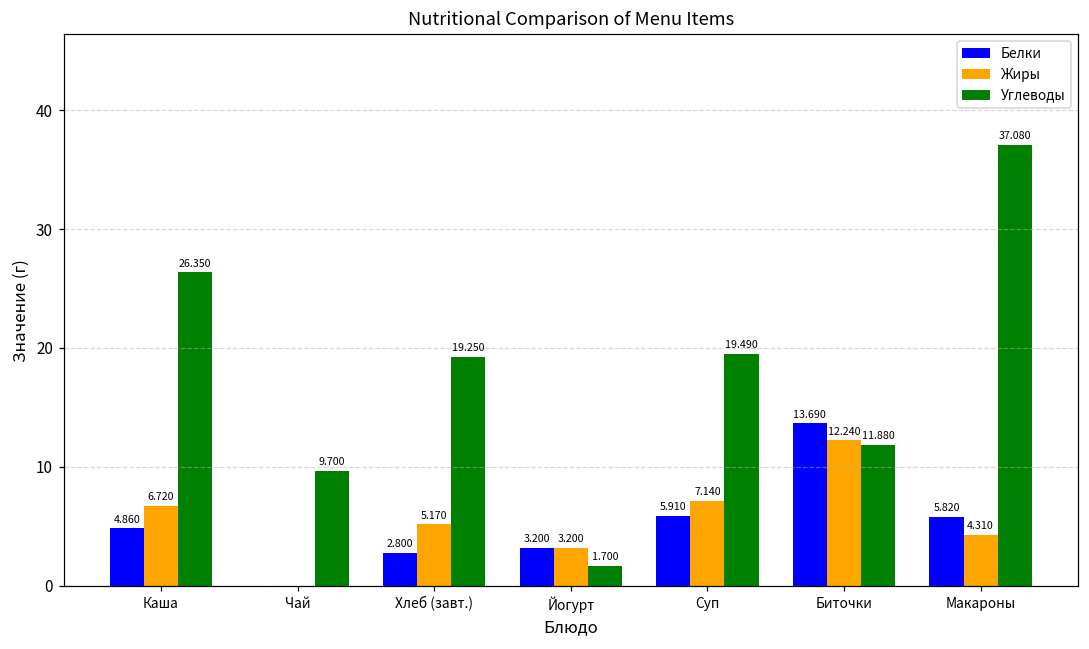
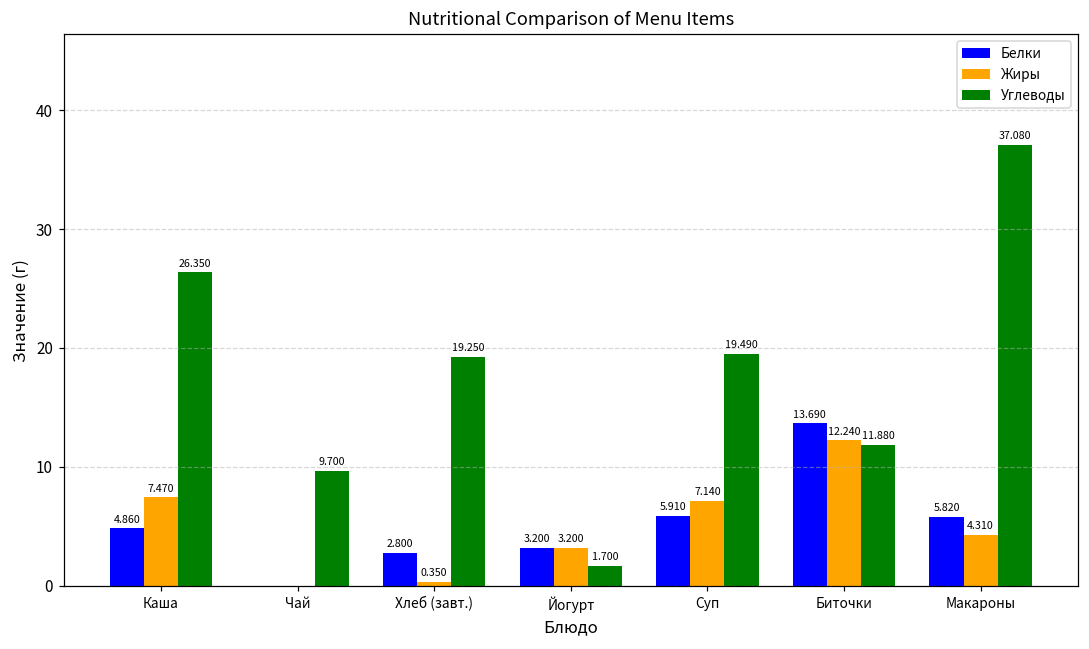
Жиры, Каша: 6.720 -> 7.470
Жиры, Хлеб (завт.): 5.170 -> 0.350
